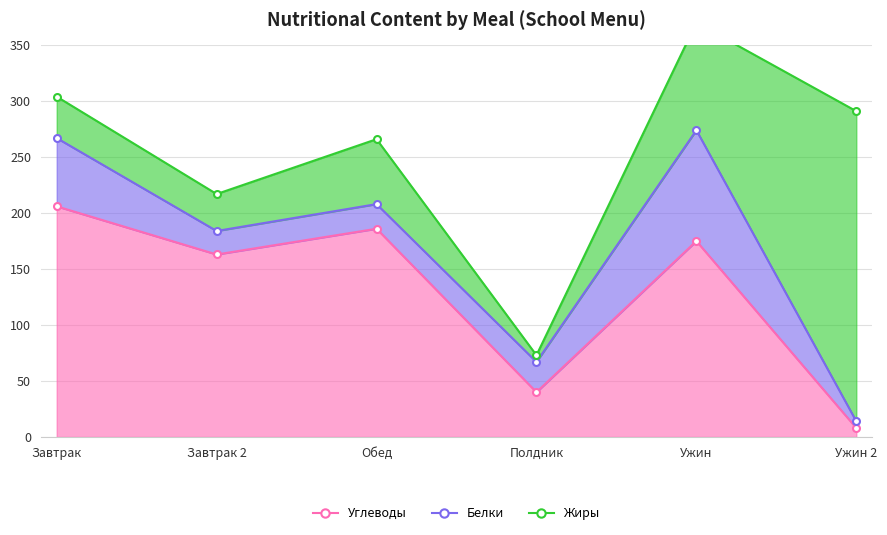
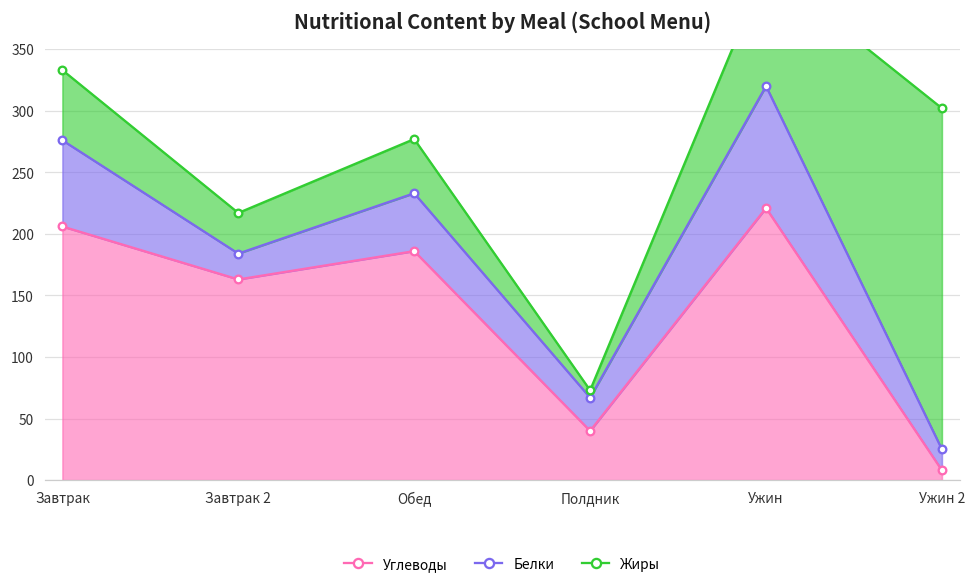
Белки, Завтрак: 61 -> 70
Жиры, Завтрак: 37 -> 57
Белки, Обед: 22 -> 47
Жиры, Обед: 58 -> 44
Углеводы, Ужин: 175 -> 221
Белки, Ужин 2: 6 -> 17
